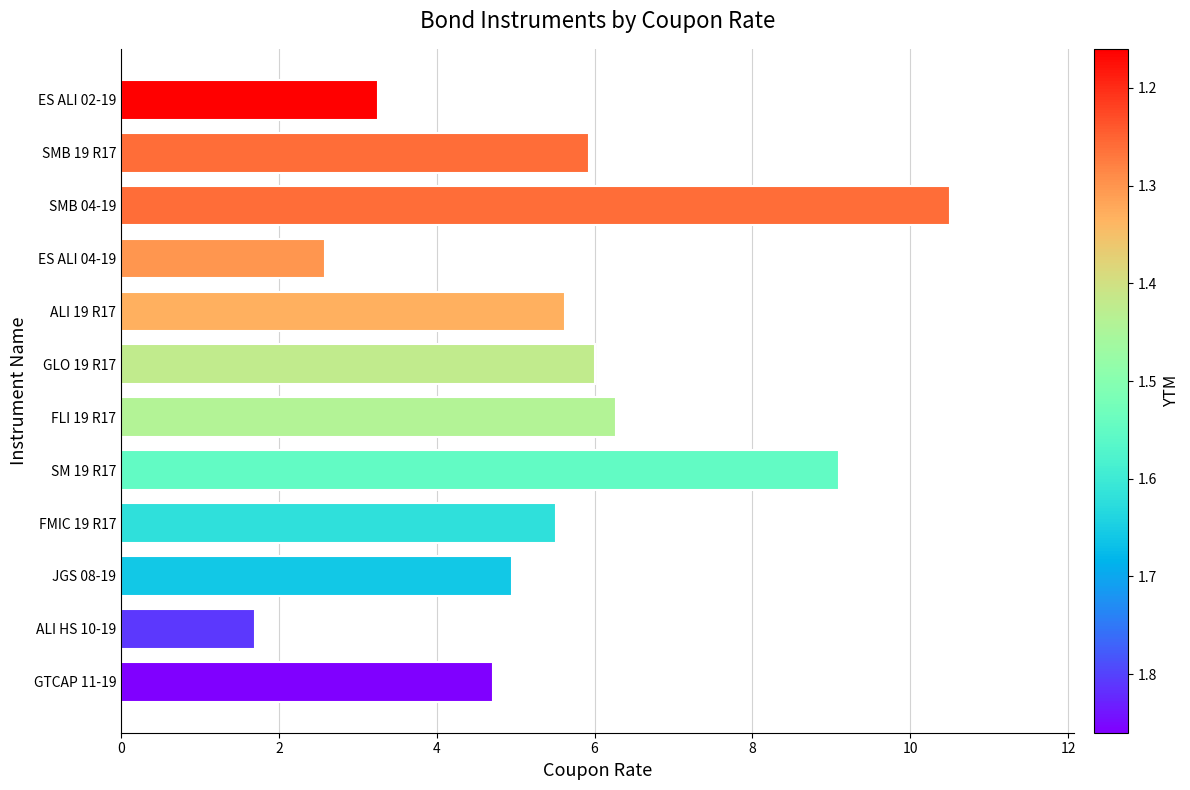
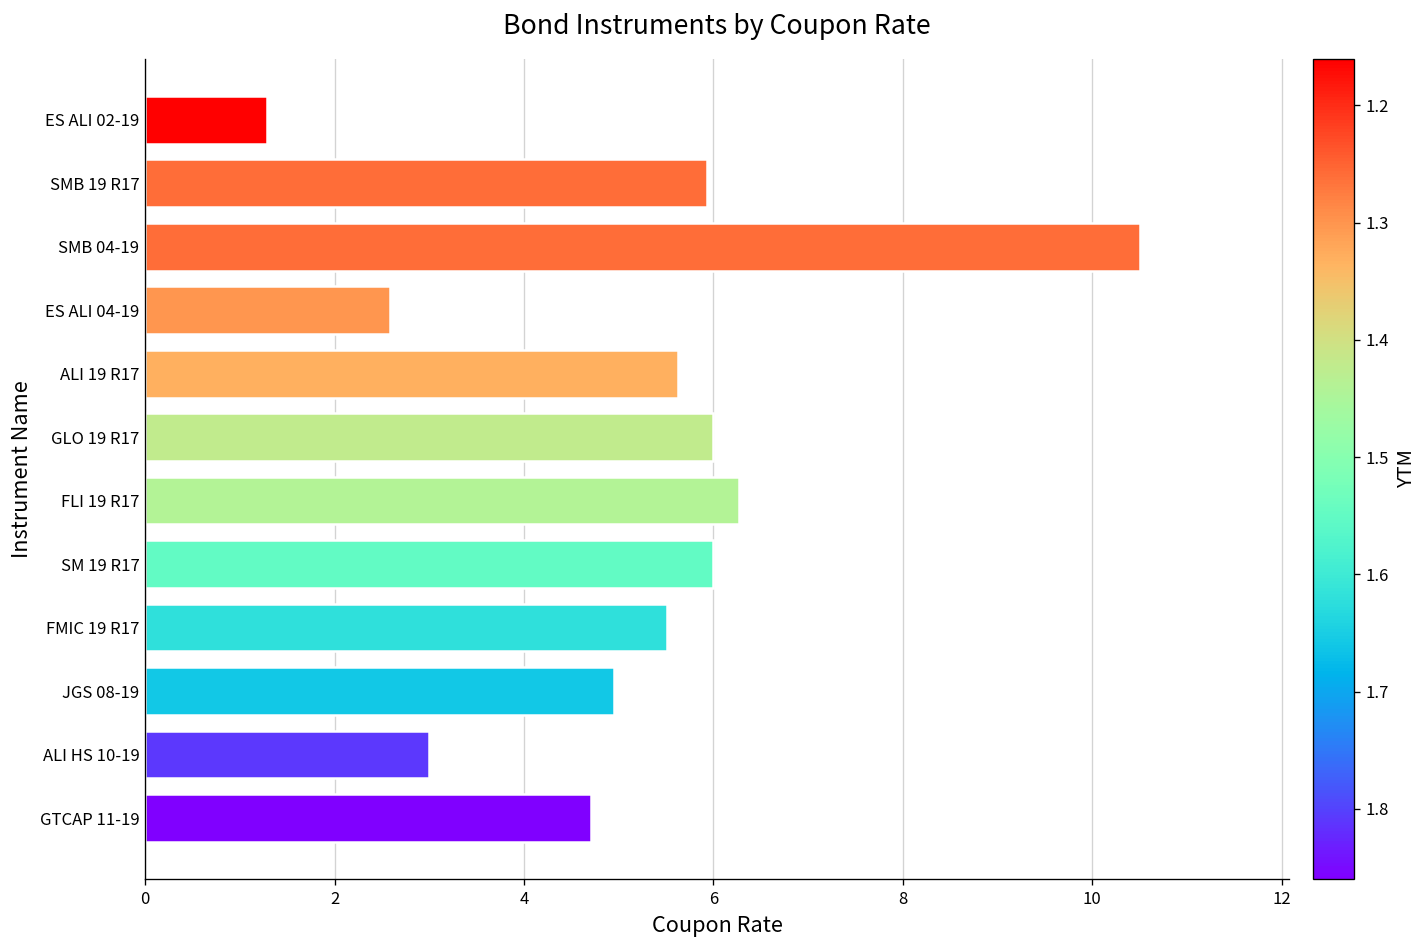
ES ALI 02-19: 3.3 -> 1.3
SM 19 R17: 9.1 -> 6.0
ALI HS 10-19: 1.7 -> 3.0
